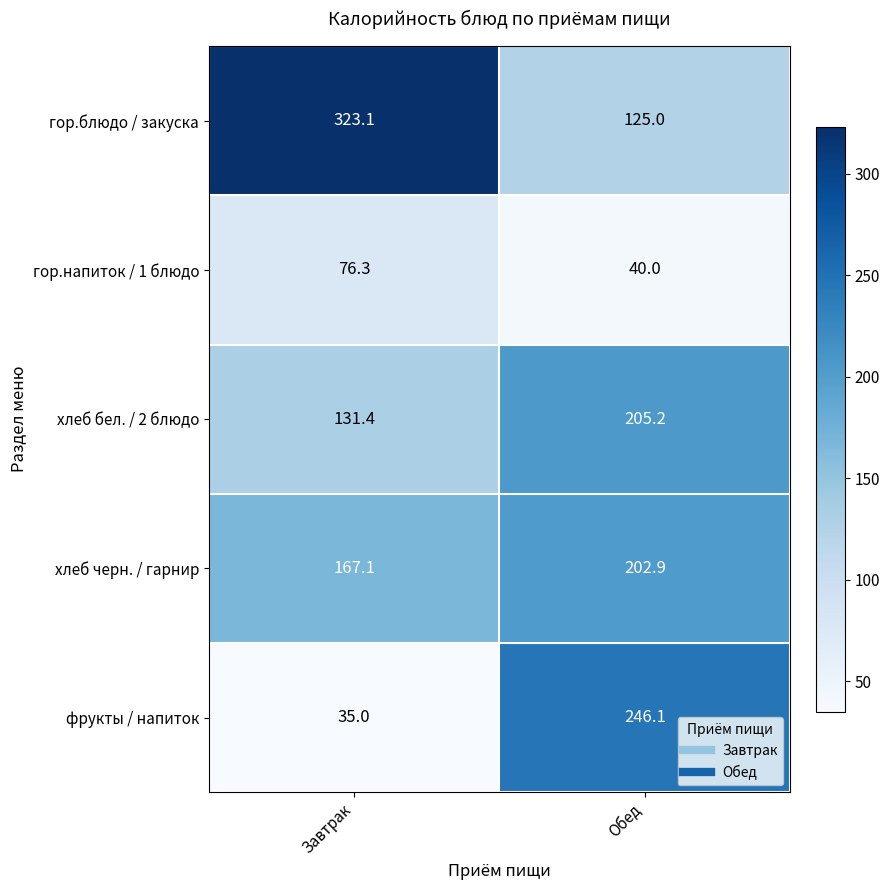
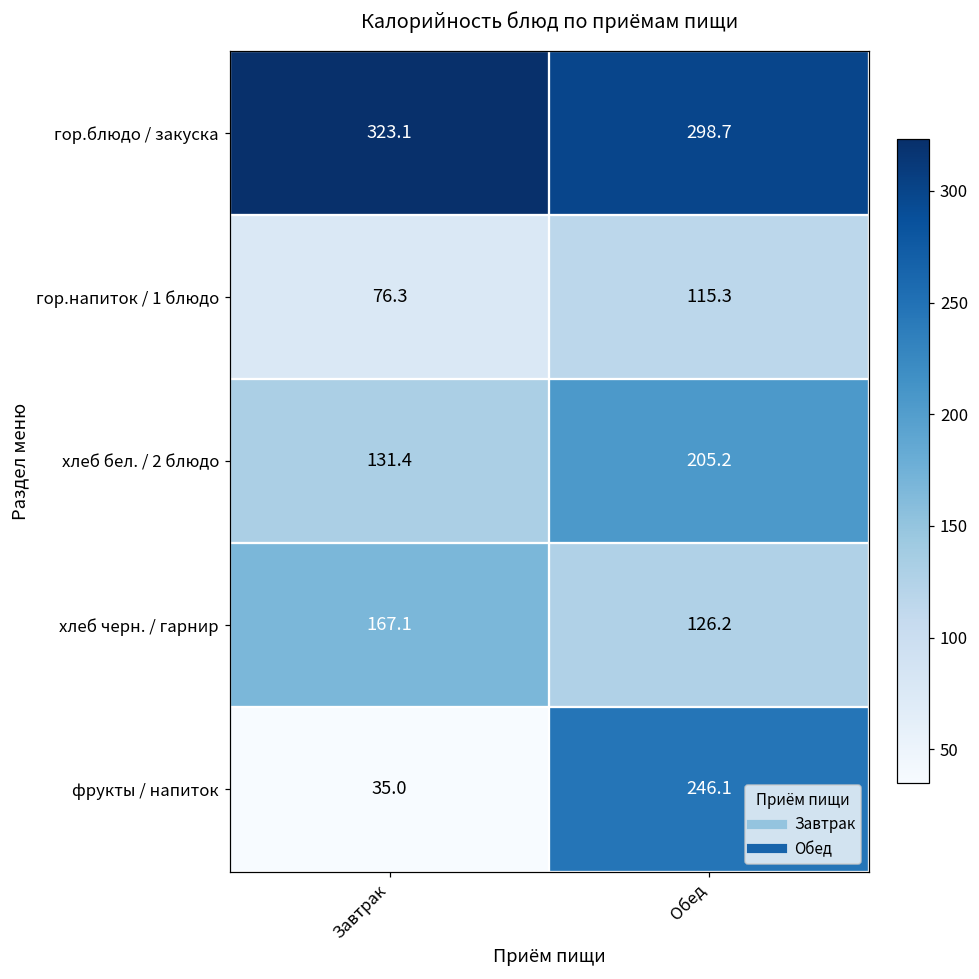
гор.блюдо / закуска, Обед: 125.0 -> 298.7
гор.напиток / 1 блюдо, Обед: 40.0 -> 115.3
хлеб черн. / гарнир, Обед: 202.9 -> 126.2
